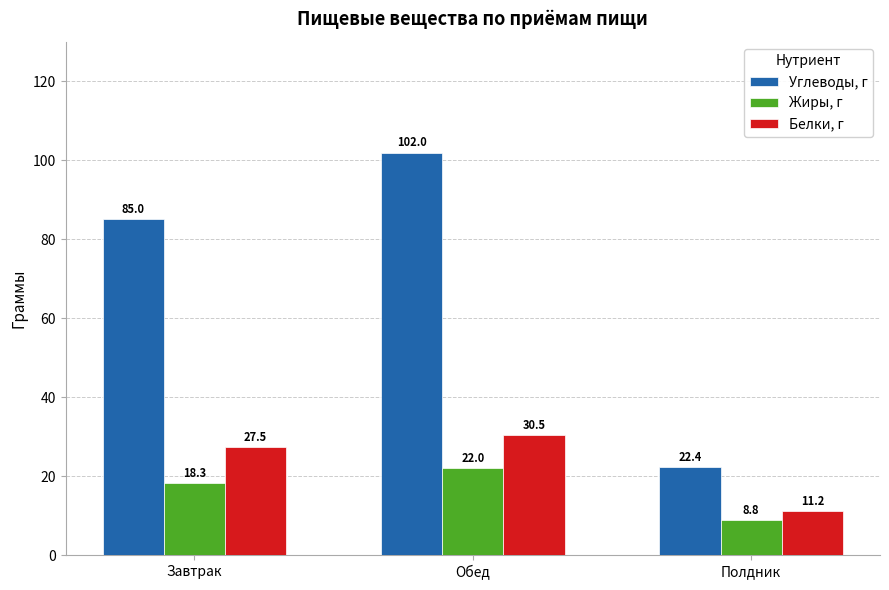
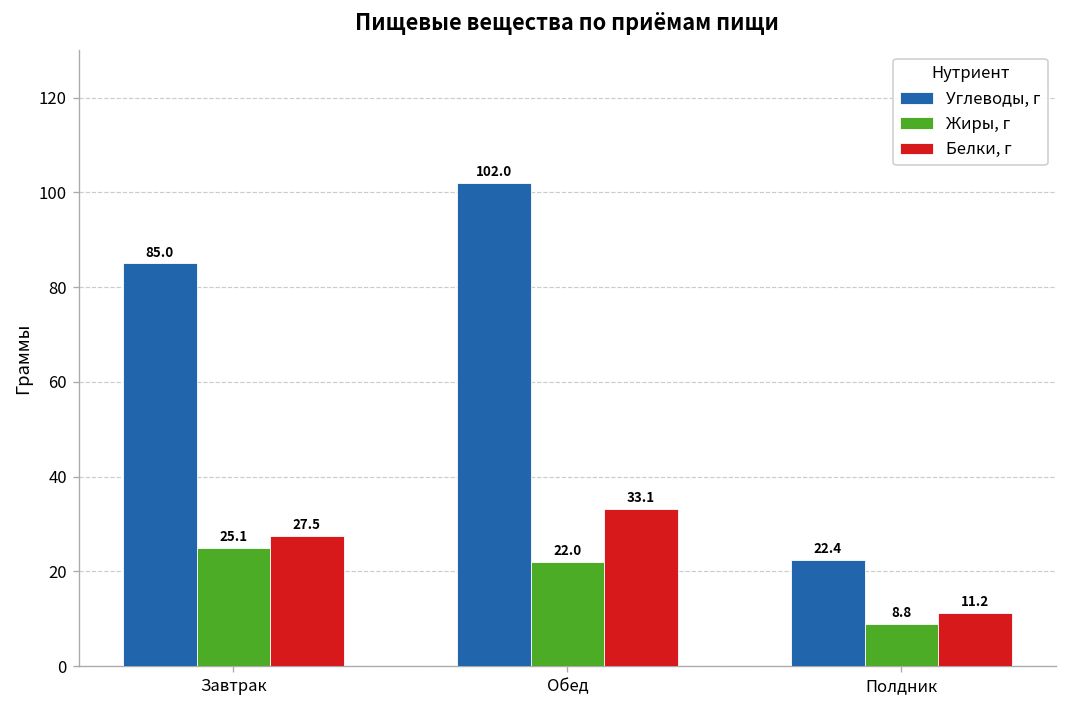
Жиры, г, Завтрак: 18.3 -> 25.1
Белки, г, Обед: 30.5 -> 33.1
